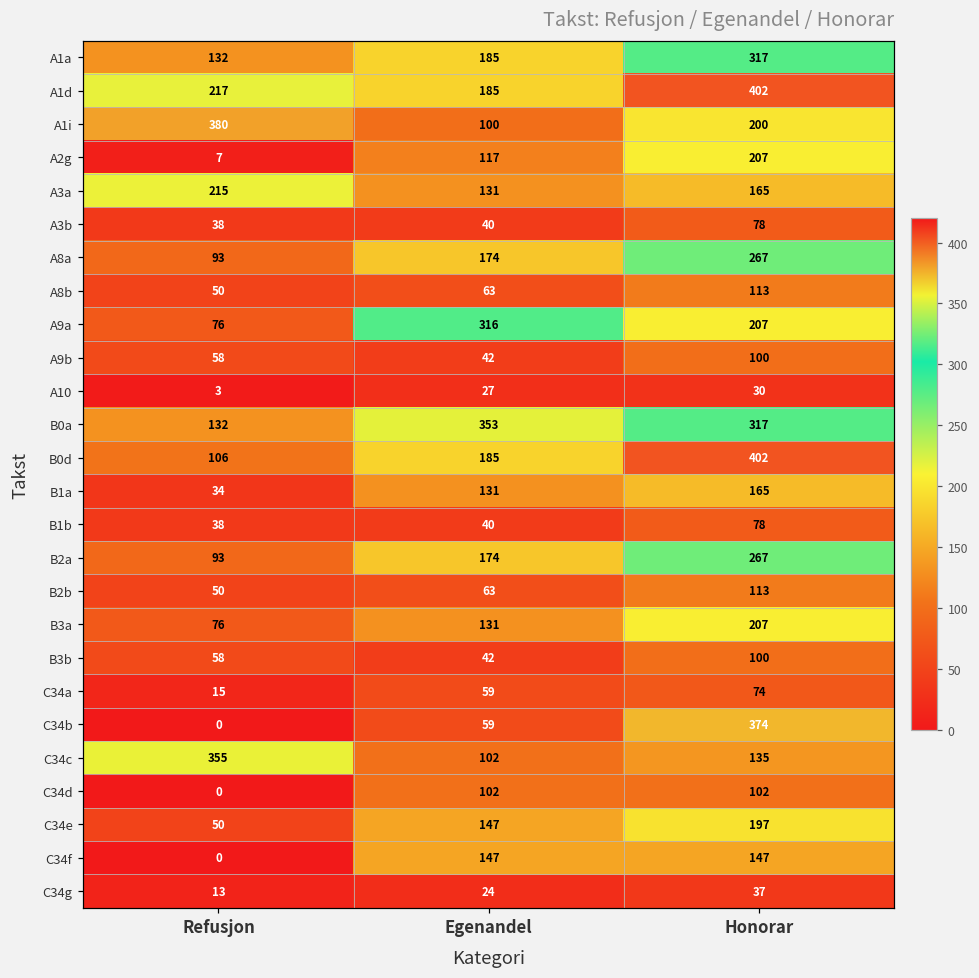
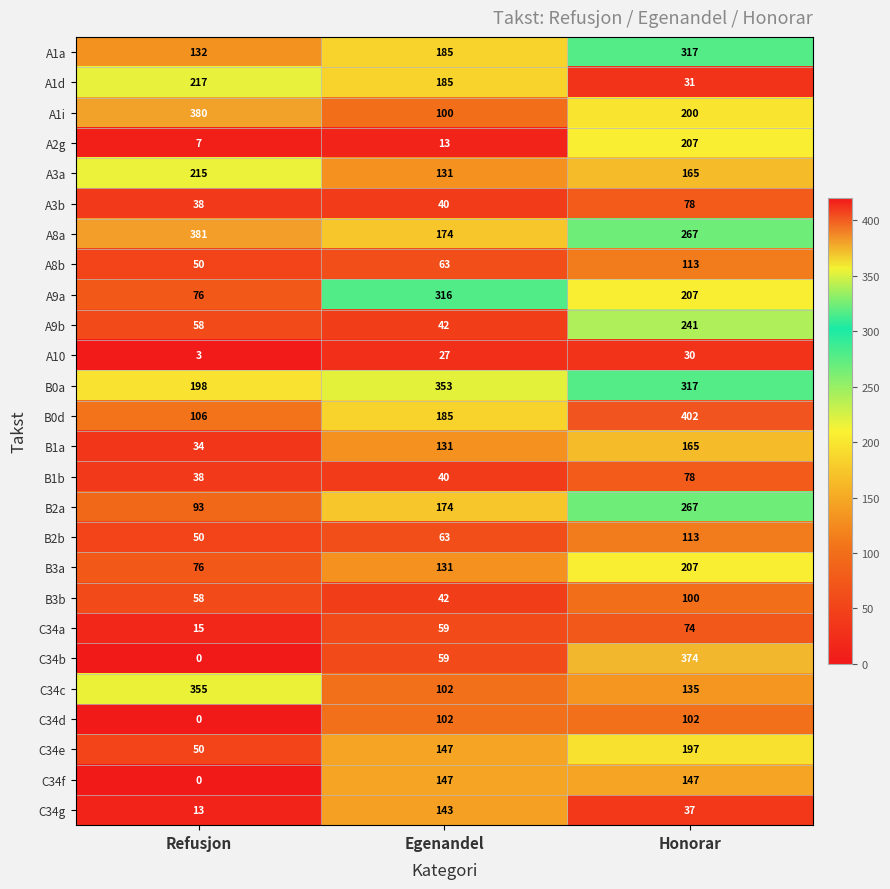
A1d, Honorar: 402 -> 31
A2g, Egenandel: 117 -> 13
A8a, Refusjon: 93 -> 381
A9b, Honorar: 100 -> 241
B0a, Refusjon: 132 -> 198
C34g, Egenandel: 24 -> 143
